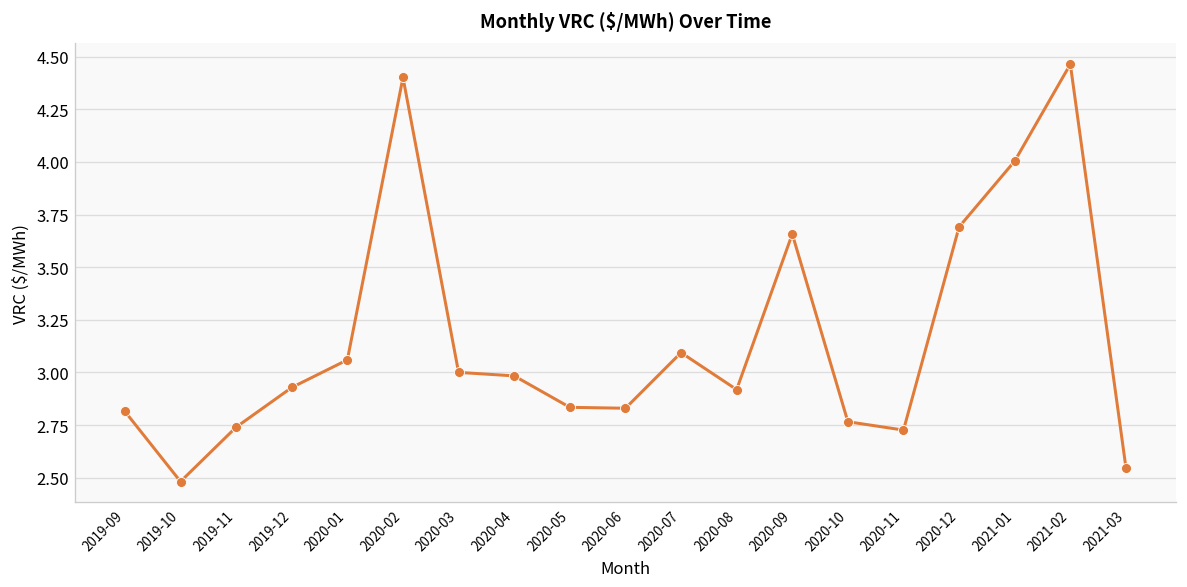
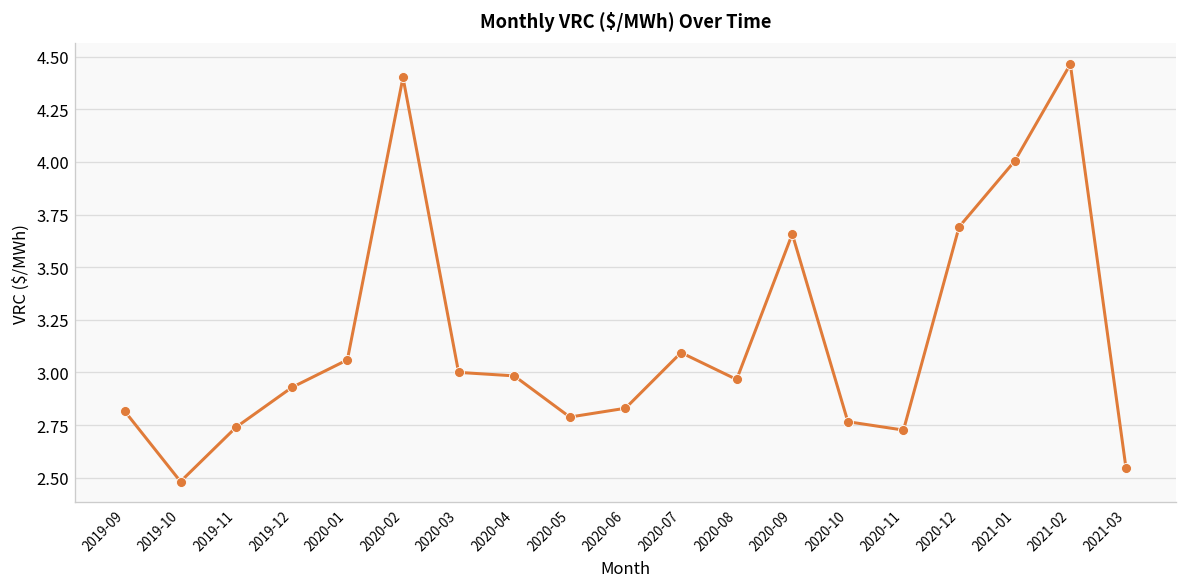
2020-05: 2.83 -> 2.79
2020-08: 2.92 -> 2.97
